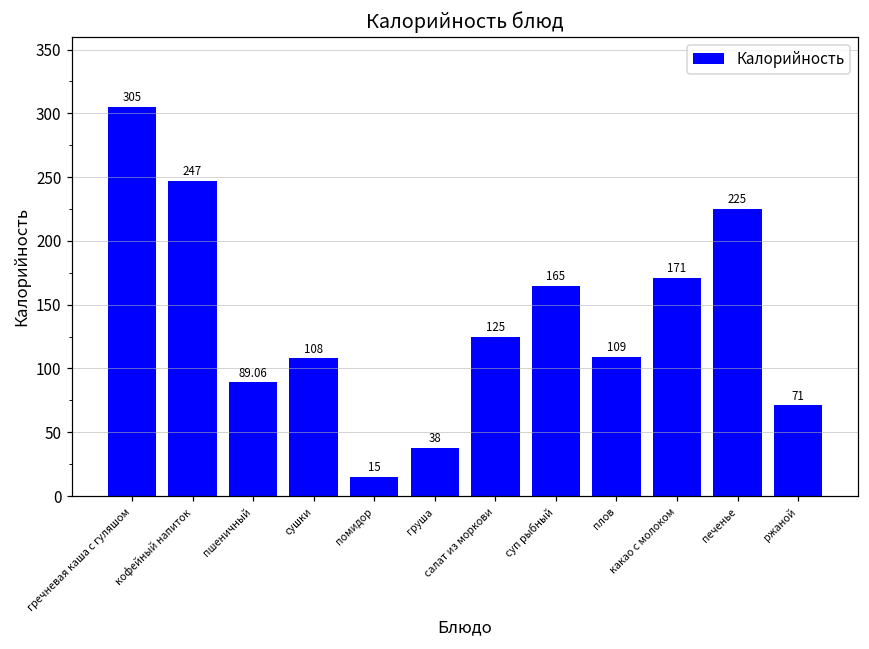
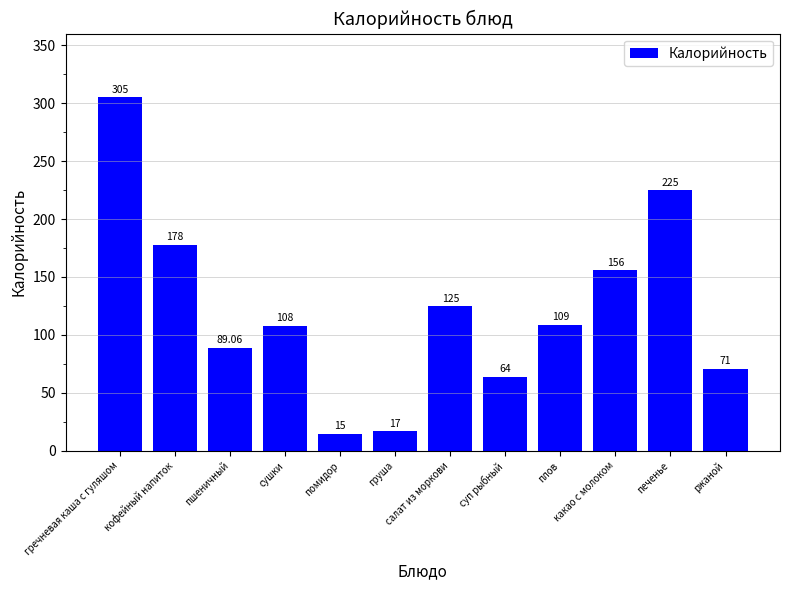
кофейный напиток: 247 -> 178
груша: 38 -> 17
суп рыбный: 165 -> 64
какао с молоком: 171 -> 156
